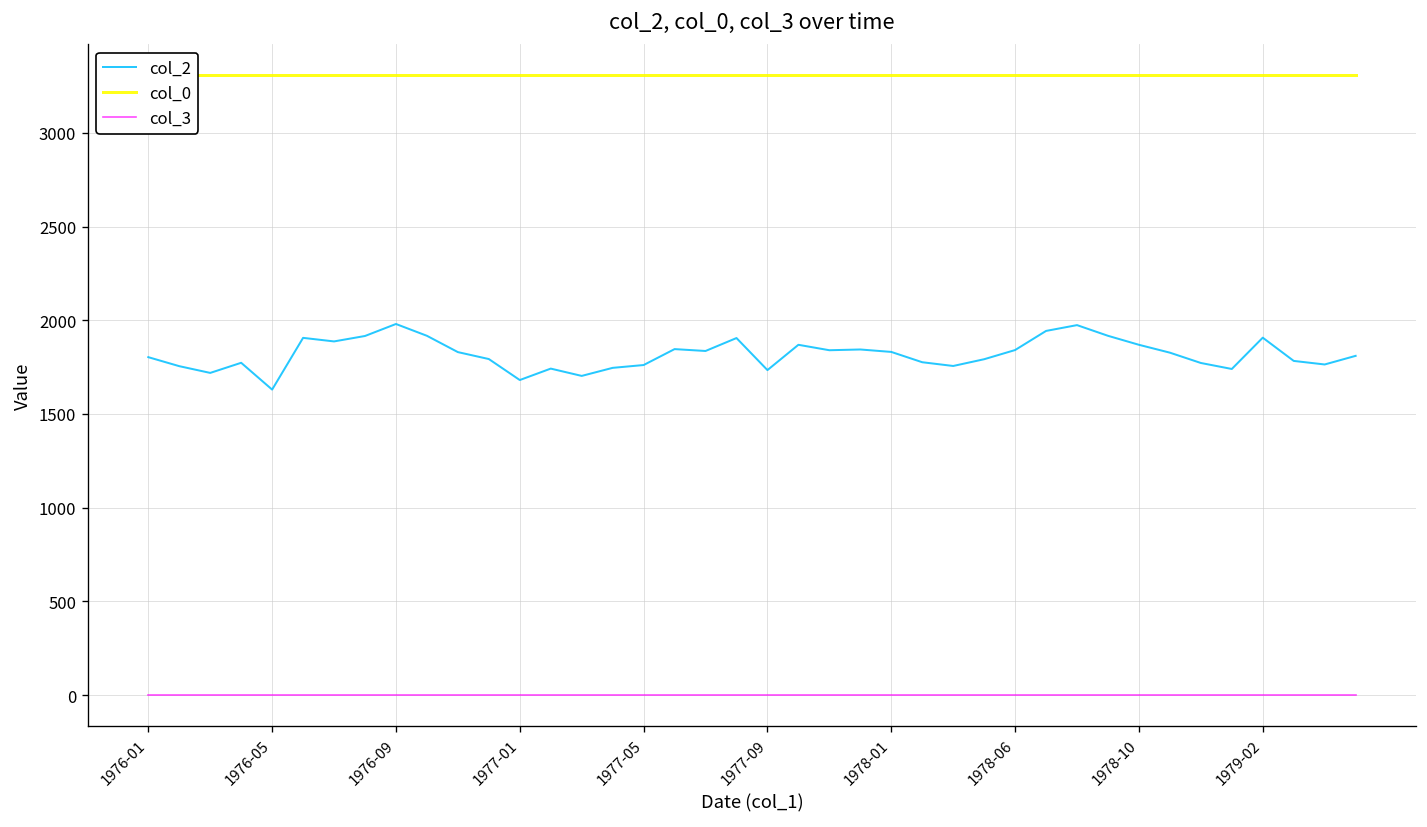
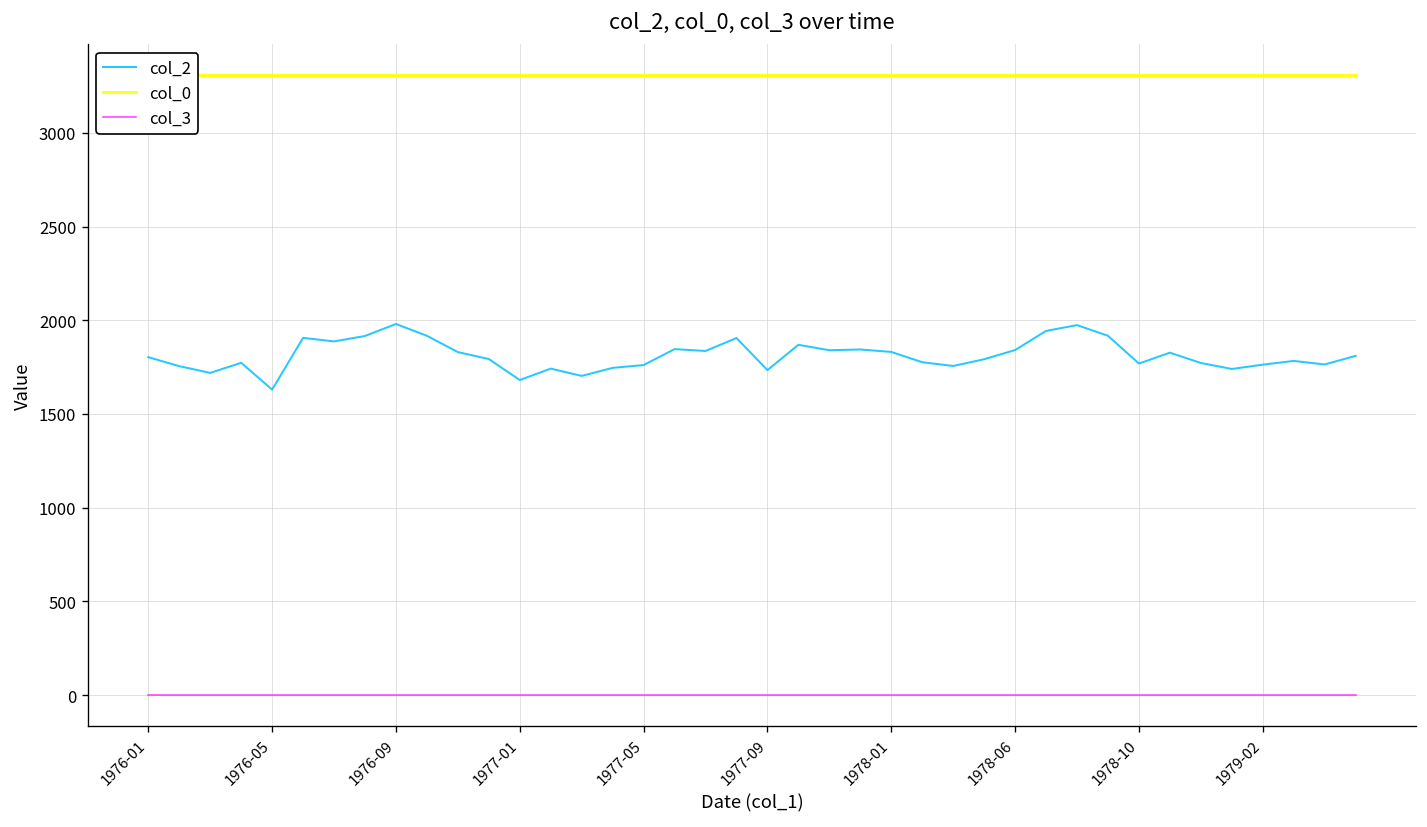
col_2, 1978-10: 1870 -> 1770
col_2, 1979-02: 1910 -> 1760
